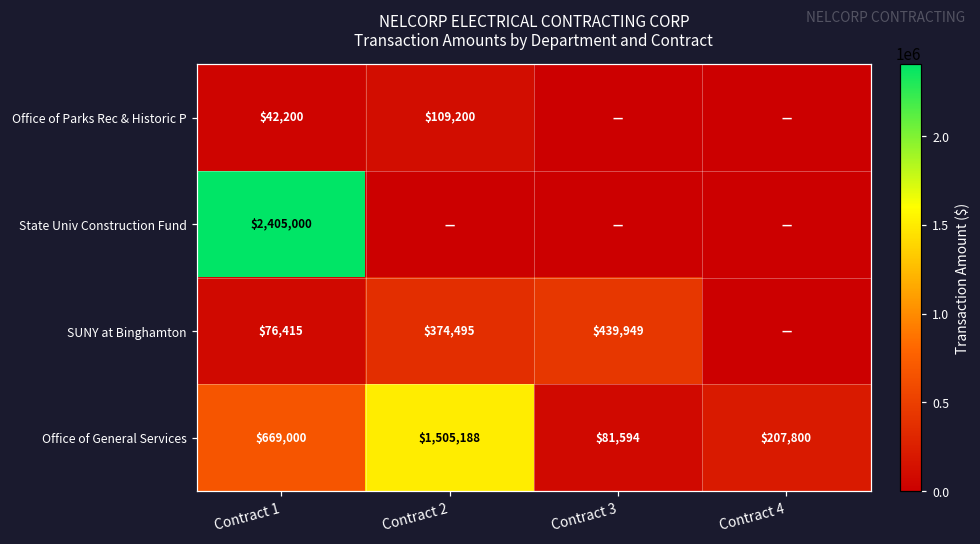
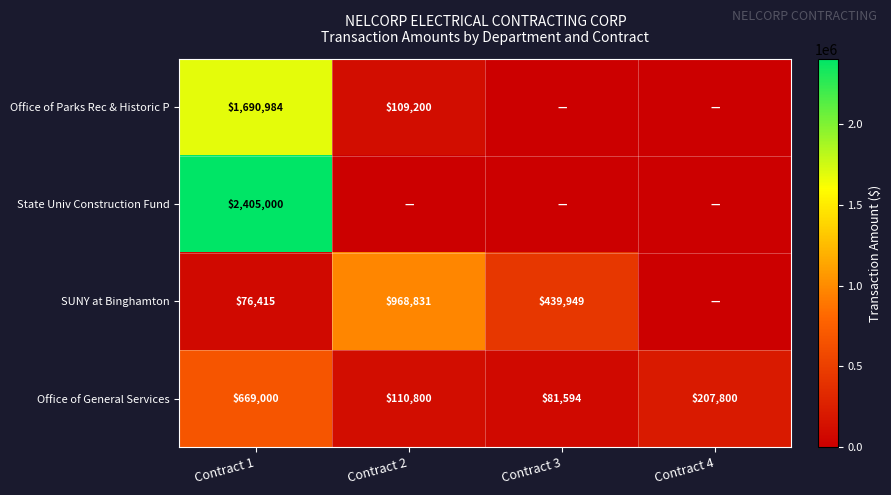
Office of Parks Rec & Historic P, Contract 1: $42,200 -> $1,690,984
SUNY at Binghamton, Contract 2: $374,495 -> $968,831
Office of General Services, Contract 2: $1,505,188 -> $110,800
